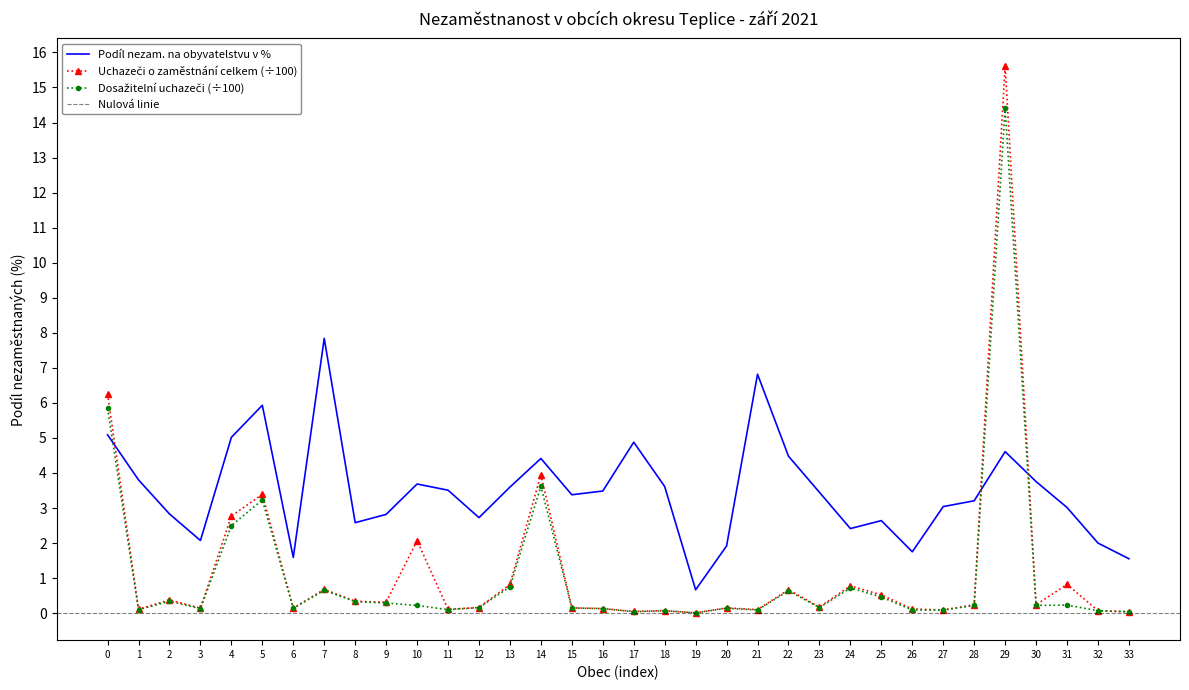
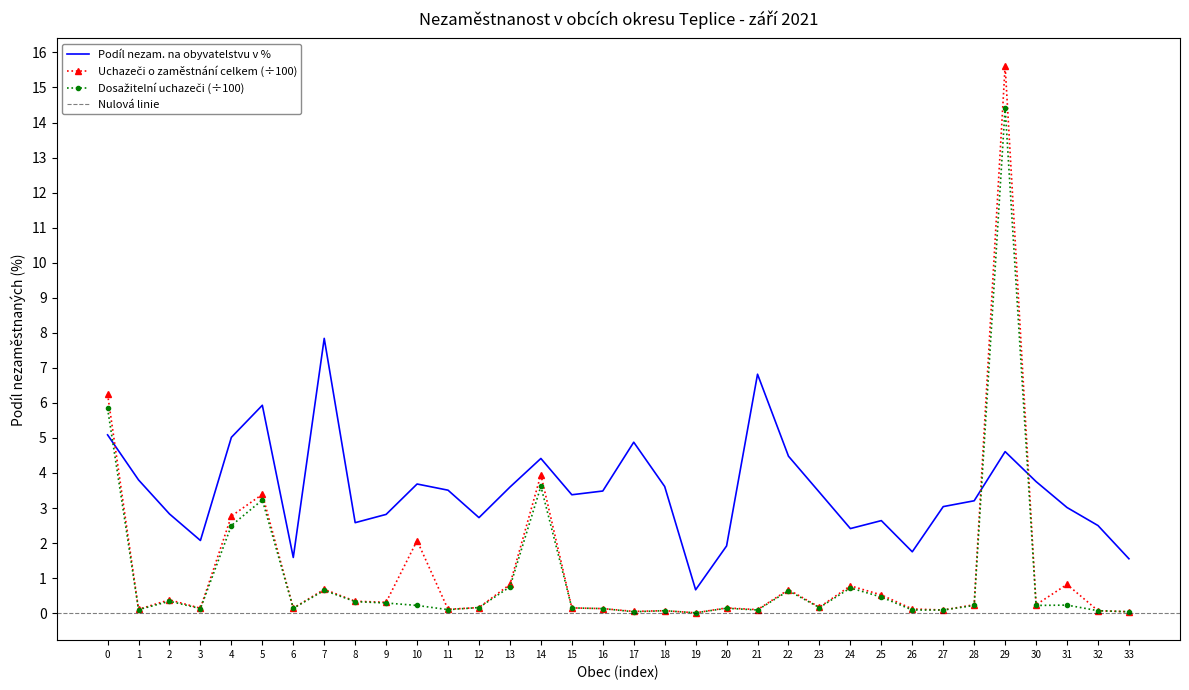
Podíl nezam. na obyvatelstvu v %, 32: 2.0 -> 2.5
